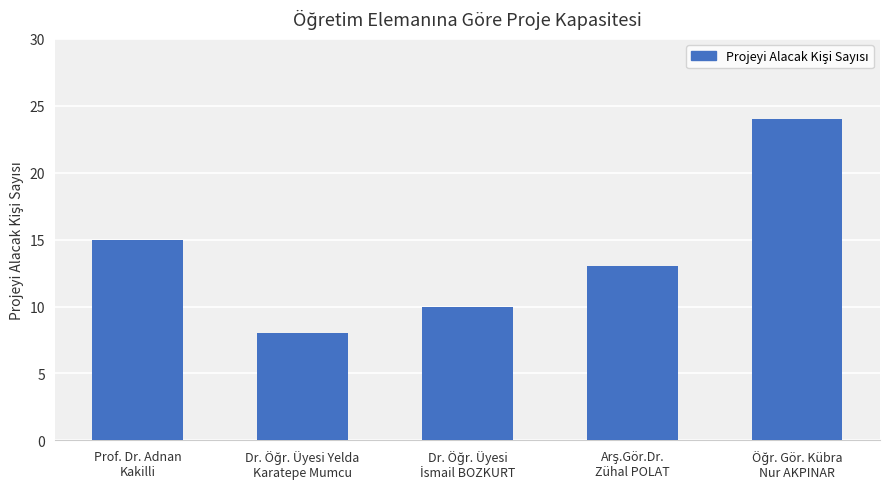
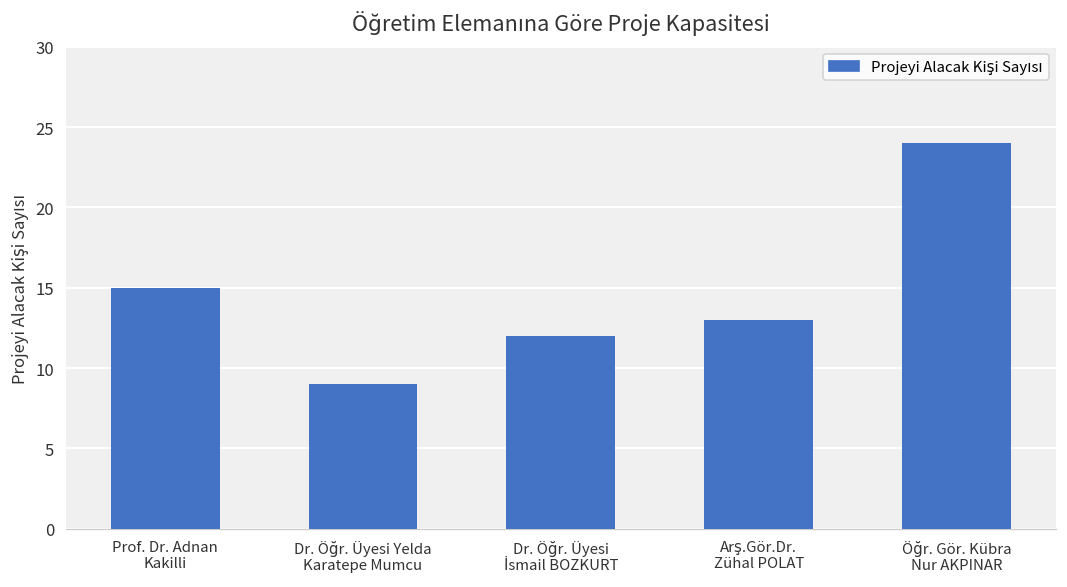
Dr. Öğr. Üyesi Yelda Karatepe Mumcu: 8 -> 9
Dr. Öğr. Üyesi İsmail BOZKURT: 10 -> 12
